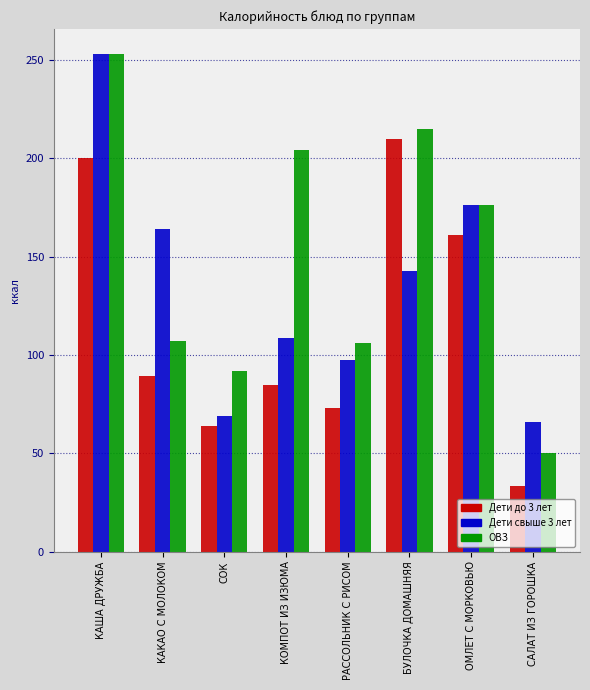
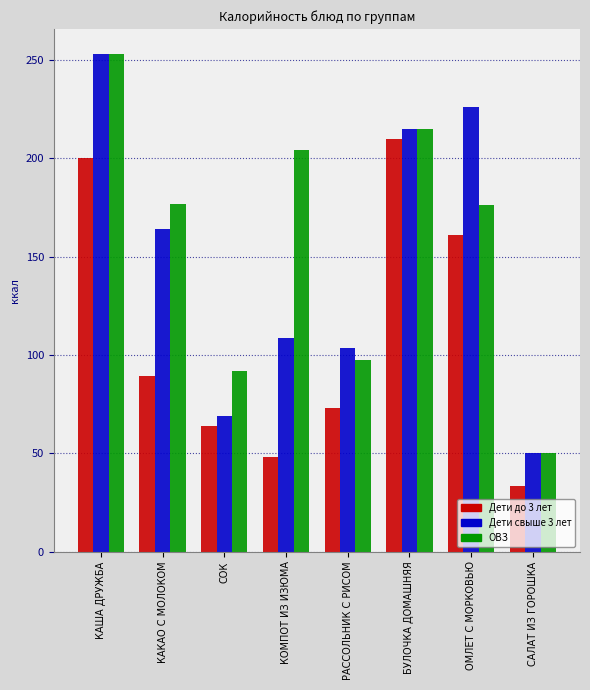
ОВЗ, КАКАО С МОЛОКОМ: 107 -> 177
Дети до 3 лет, КОМПОТ ИЗ ИЗЮМА: 85 -> 48
Дети свыше 3 лет, РАССОЛЬНИК С РИСОМ: 97 -> 104
ОВЗ, РАССОЛЬНИК С РИСОМ: 106 -> 97
Дети свыше 3 лет, БУЛОЧКА ДОМАШНЯЯ: 143 -> 215
Дети свыше 3 лет, ОМЛЕТ С МОРКОВЬЮ: 176 -> 226
Дети свыше 3 лет, САЛАТ ИЗ ГОРОШКА: 66 -> 50
